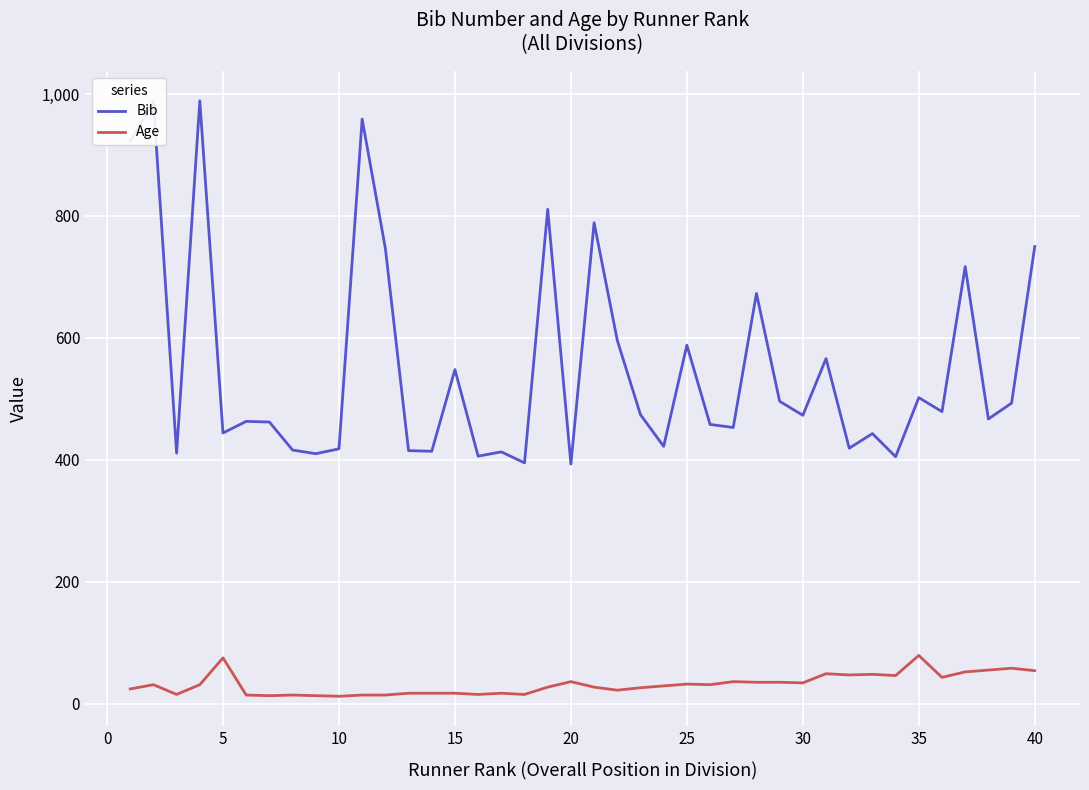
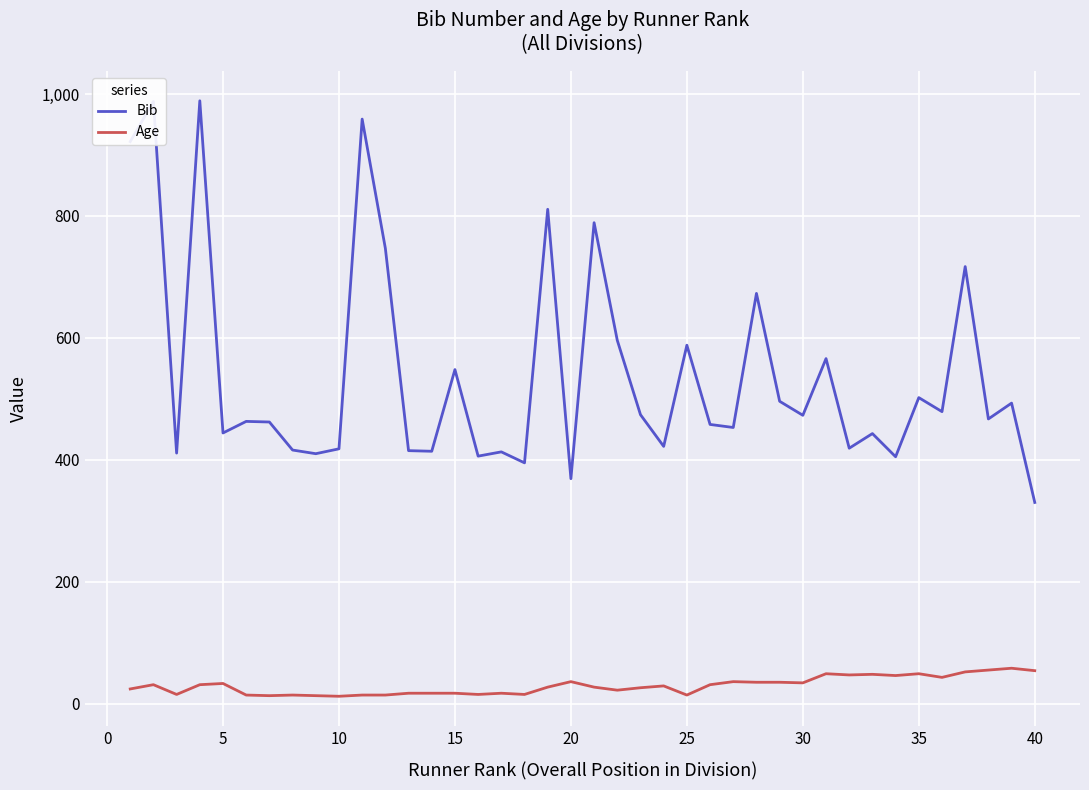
Age, 5: 80 -> 30
Bib, 20: 390 -> 370
Age, 25: 30 -> 10
Age, 35: 80 -> 50
Bib, 40: 750 -> 330
